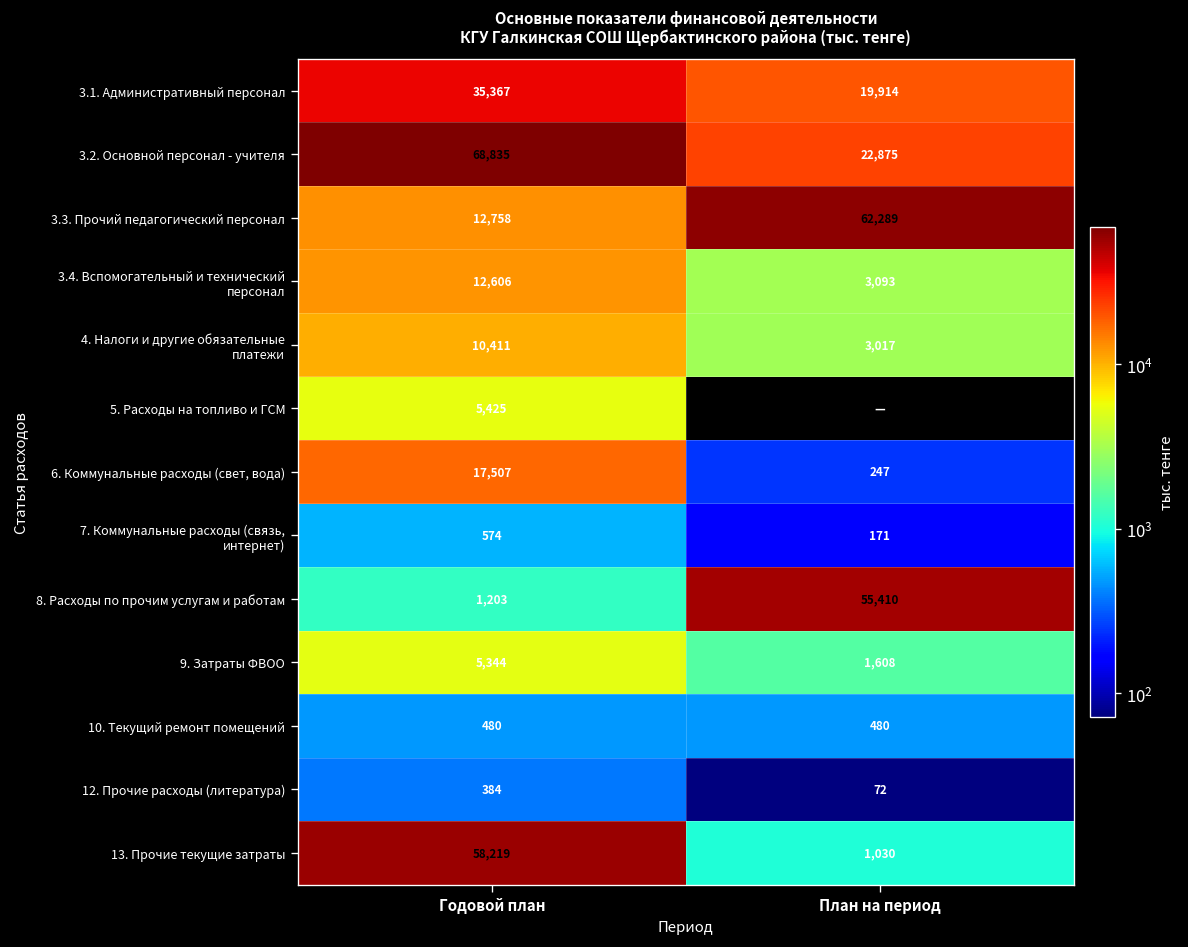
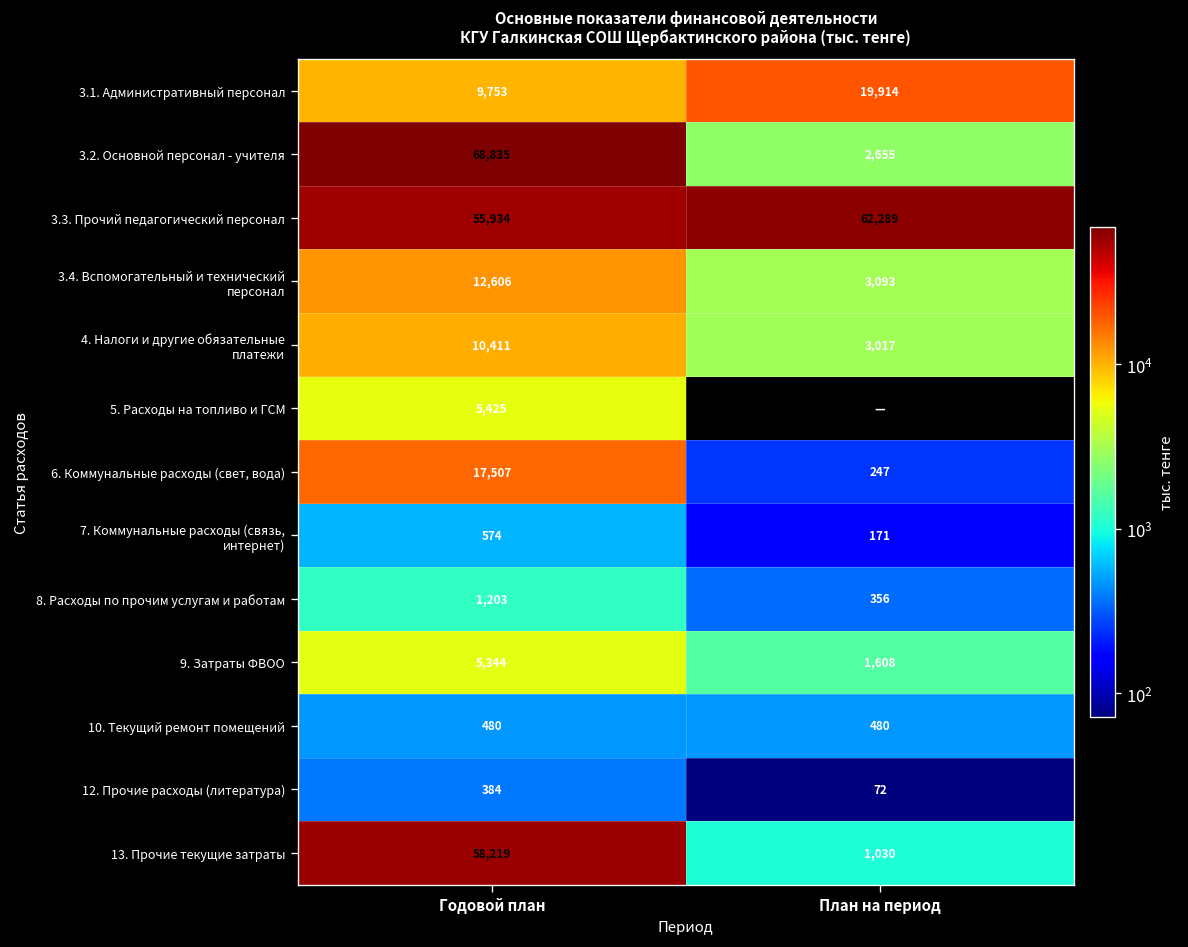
3.1. Административный персонал, Годовой план: 35,367 -> 9,753
3.2. Основной персонал - учителя, План на период: 22,875 -> 2,655
3.3. Прочий педагогический персонал, Годовой план: 12,758 -> 55,934
8. Расходы по прочим услугам и работам, План на период: 55,410 -> 356
